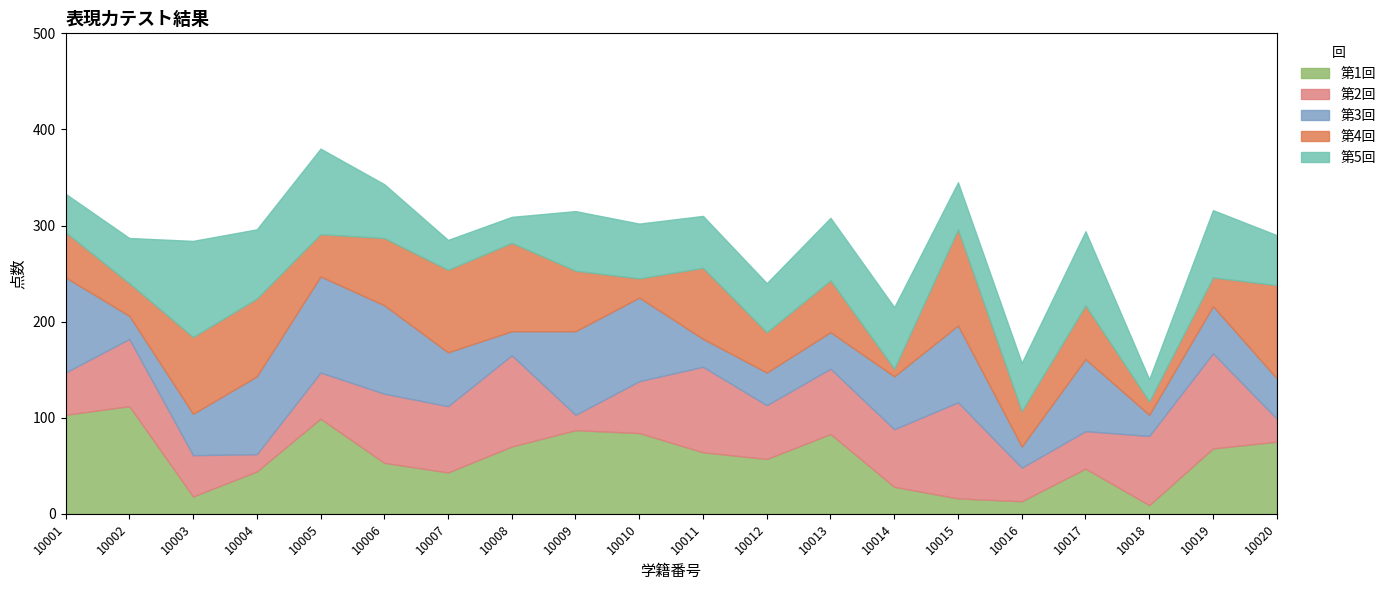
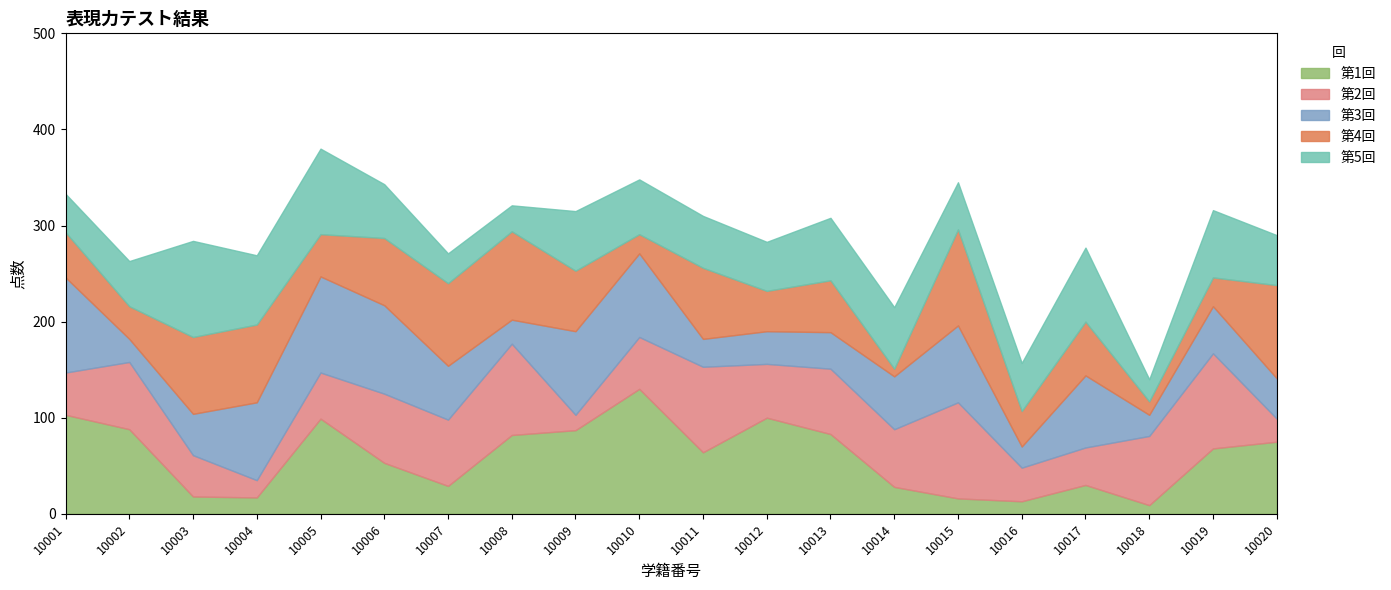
第1回, 10002: 110 -> 90
第1回, 10004: 40 -> 20
第1回, 10007: 40 -> 30
第1回, 10008: 70 -> 80
第1回, 10010: 80 -> 130
第1回, 10012: 60 -> 100
第1回, 10017: 50 -> 30
